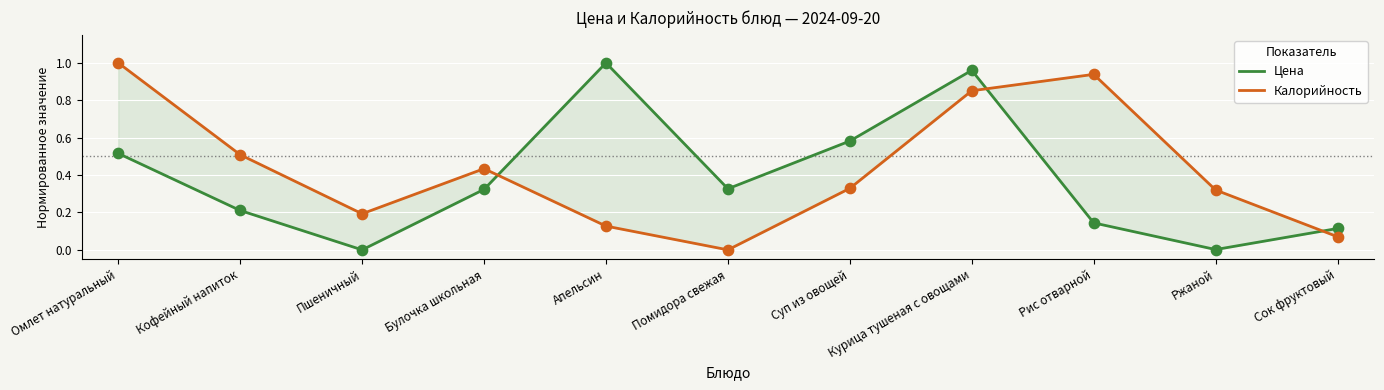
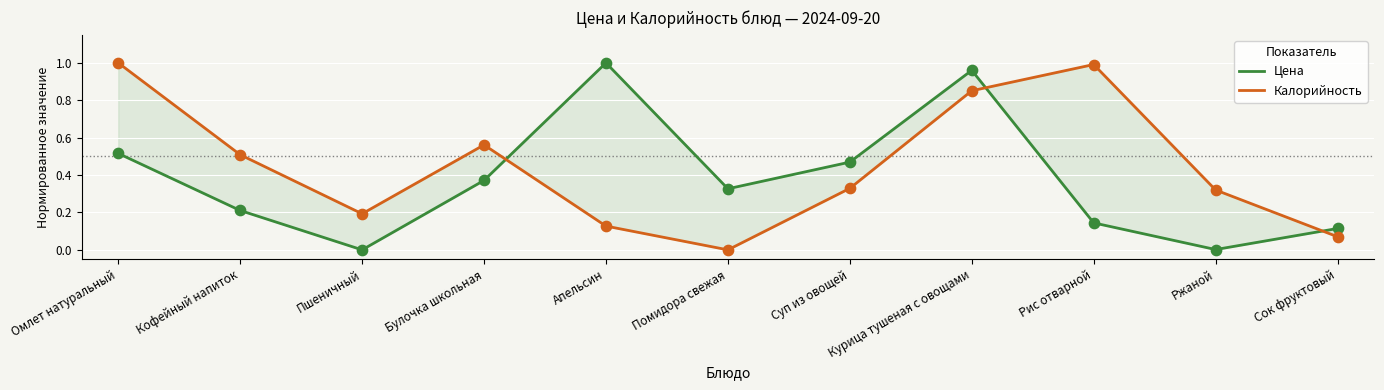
Цена, Булочка школьная: 0.32 -> 0.37
Калорийность, Булочка школьная: 0.43 -> 0.56
Цена, Суп из овощей: 0.58 -> 0.47
Калорийность, Рис отварной: 0.94 -> 0.99
